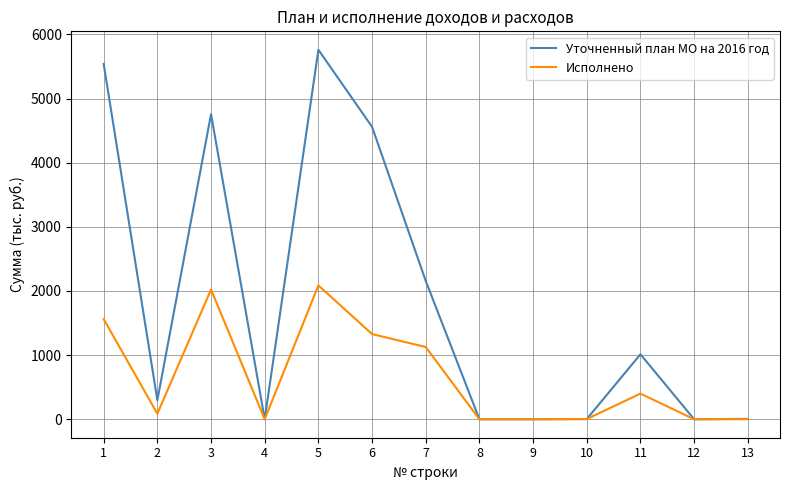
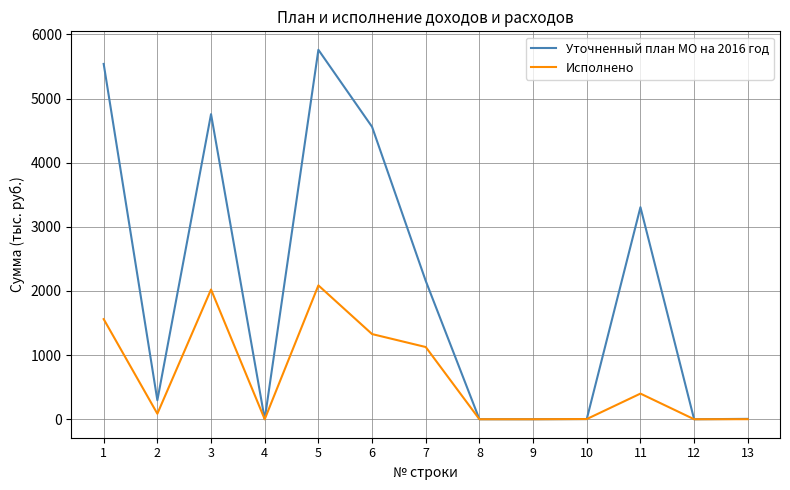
Уточненный план МО на 2016 год, 11: 1000 -> 3300
